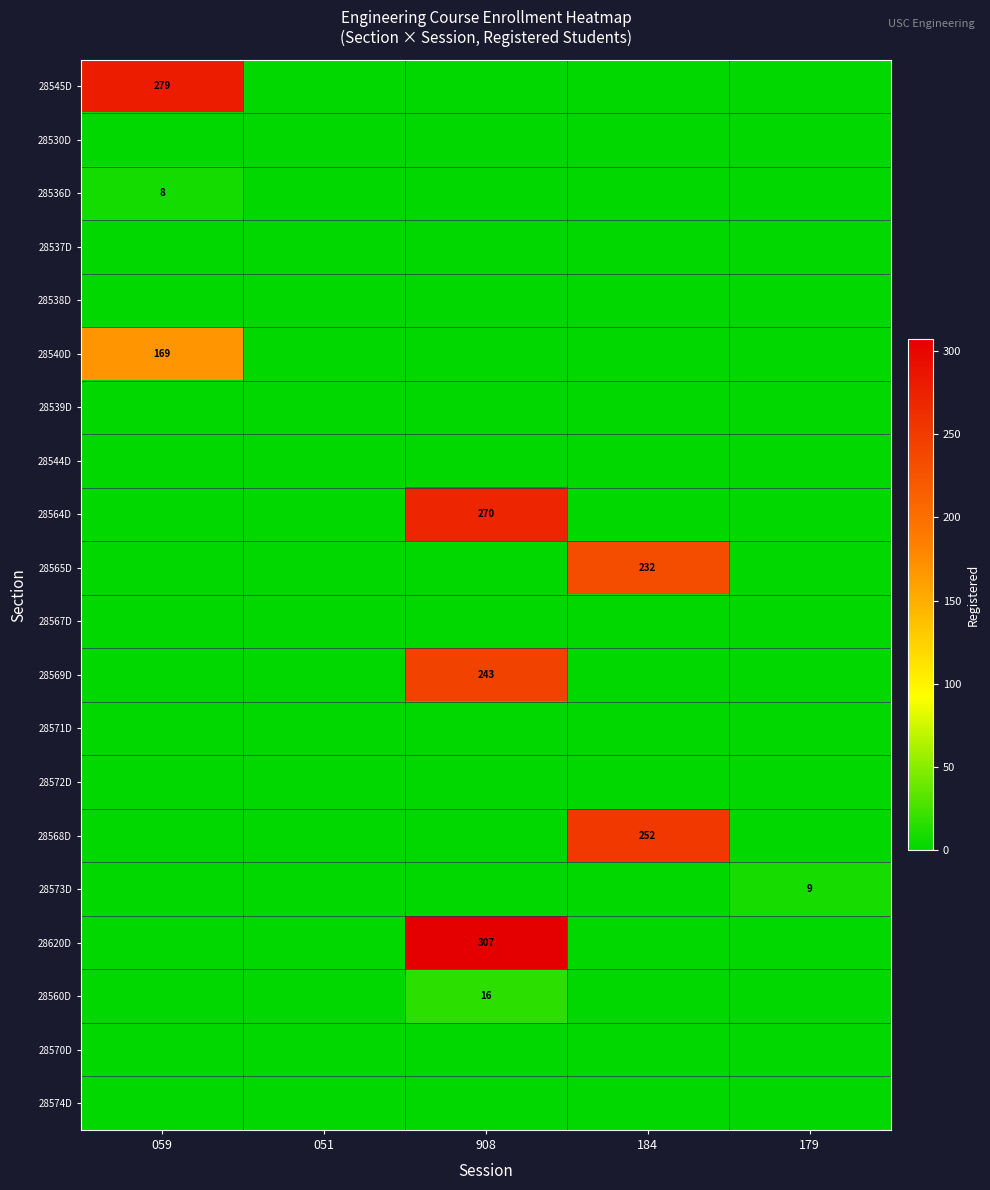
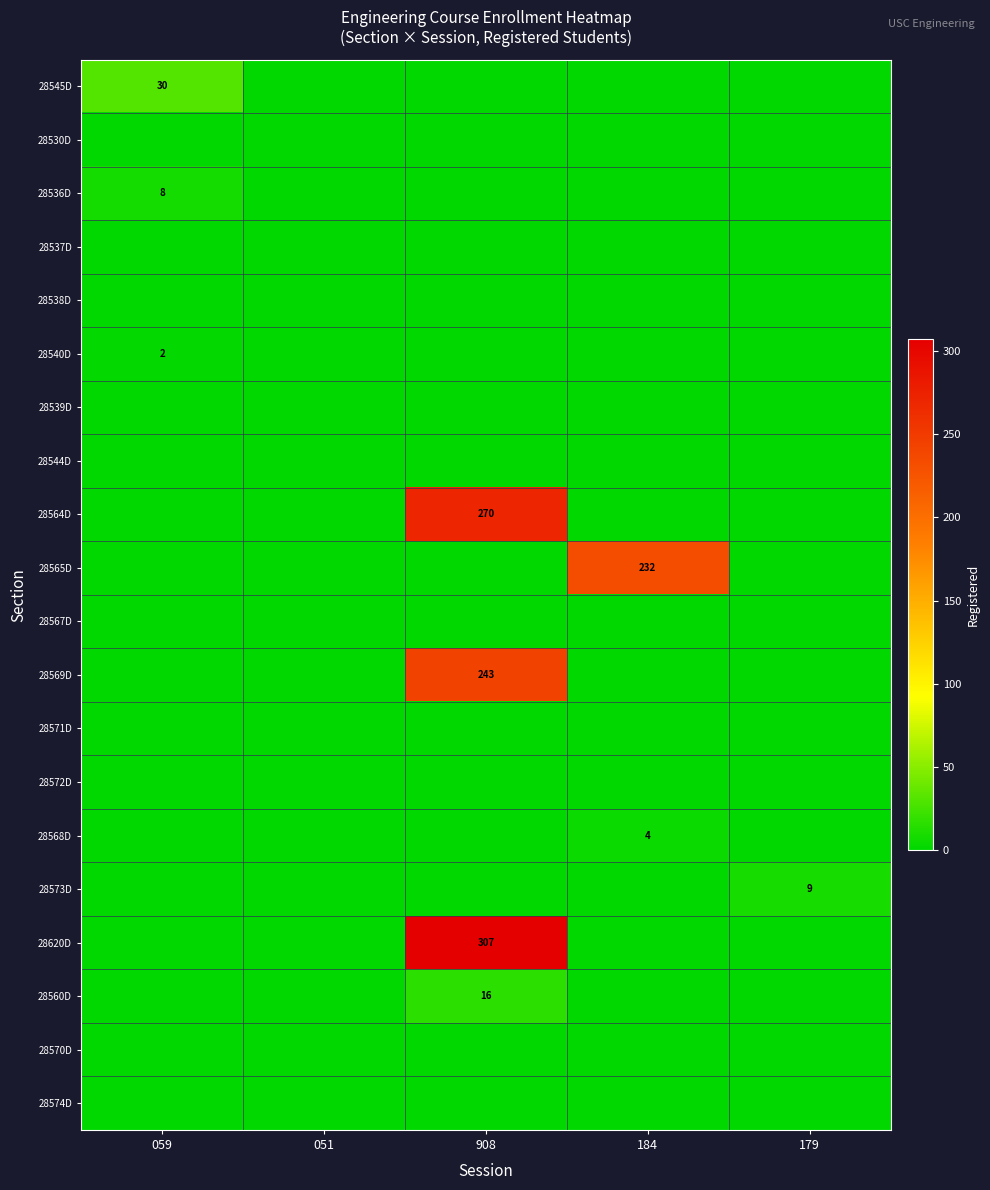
28545D, 059: 279 -> 30
28540D, 059: 169 -> 2
28568D, 184: 252 -> 4
